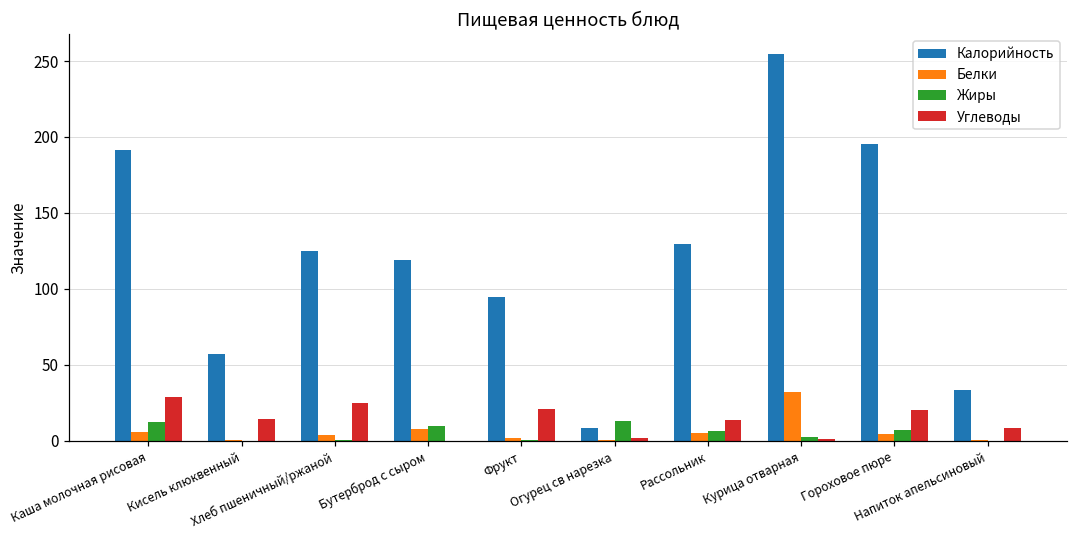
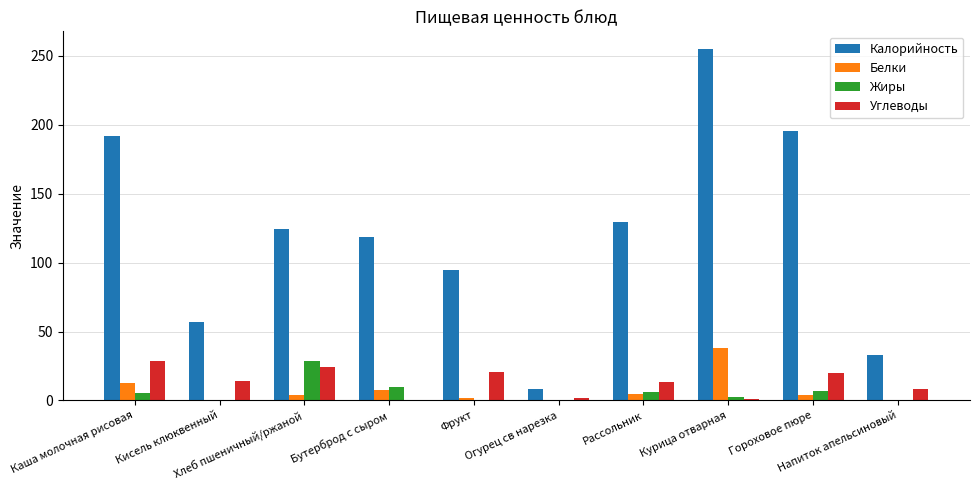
Белки, Каша молочная рисовая: 5 -> 13
Жиры, Каша молочная рисовая: 13 -> 5
Жиры, Хлеб пшеничный/ржаной: 0 -> 29
Жиры, Огурец св нарезка: 13 -> 0
Белки, Курица отварная: 32 -> 38
